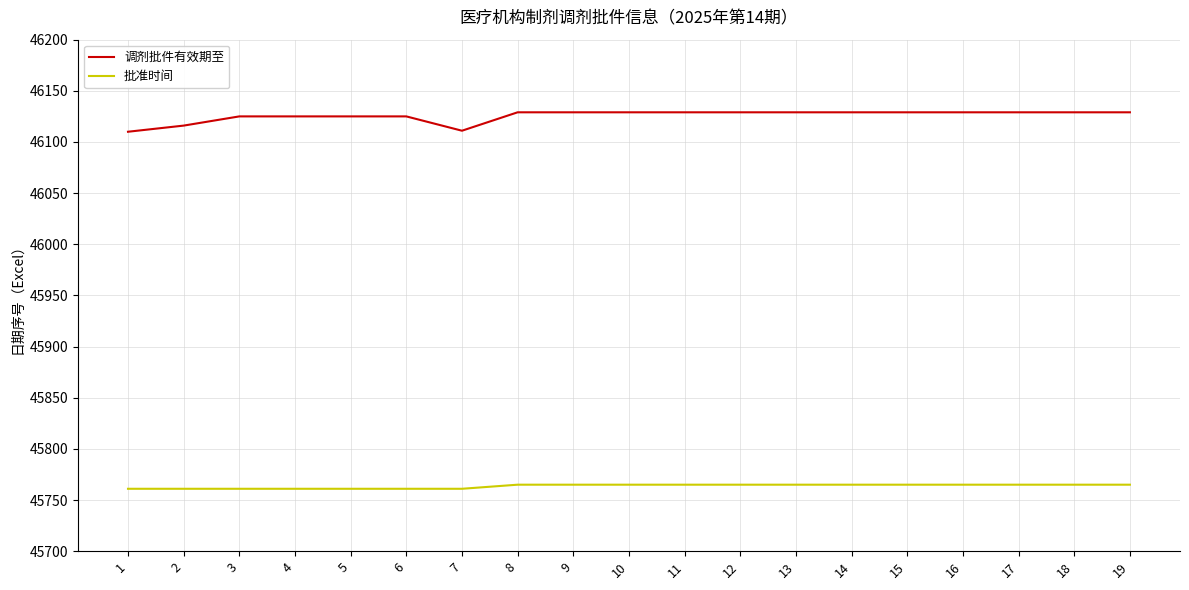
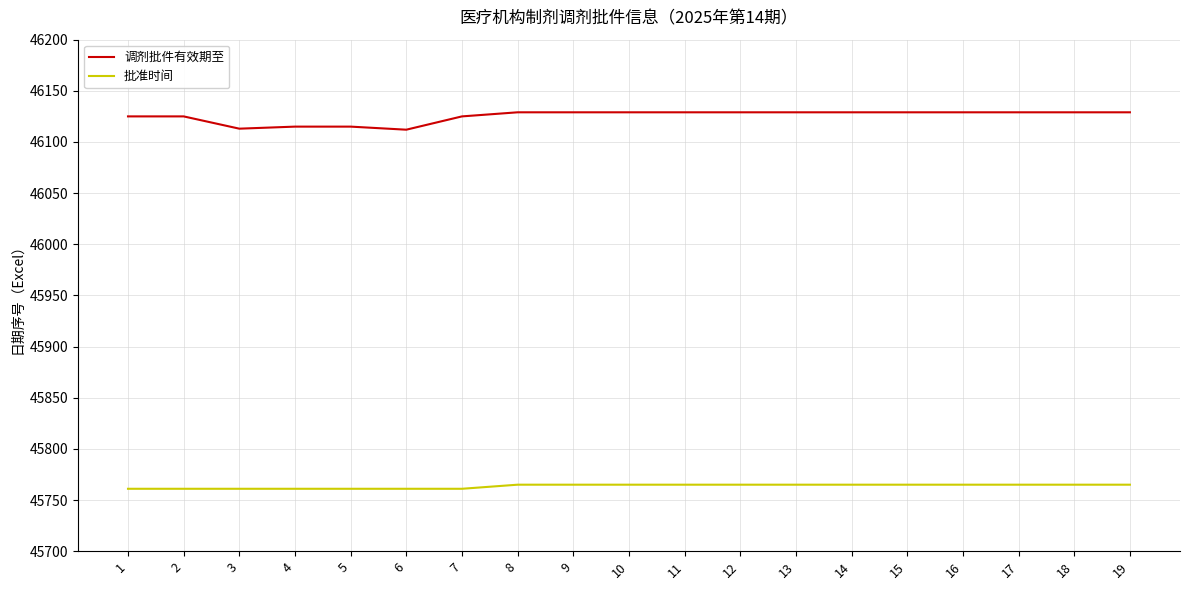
调剂批件有效期至, 1: 46110 -> 46125
调剂批件有效期至, 2: 46116 -> 46125
调剂批件有效期至, 3: 46125 -> 46113
调剂批件有效期至, 4: 46125 -> 46115
调剂批件有效期至, 5: 46125 -> 46115
调剂批件有效期至, 6: 46125 -> 46112
调剂批件有效期至, 7: 46111 -> 46125
